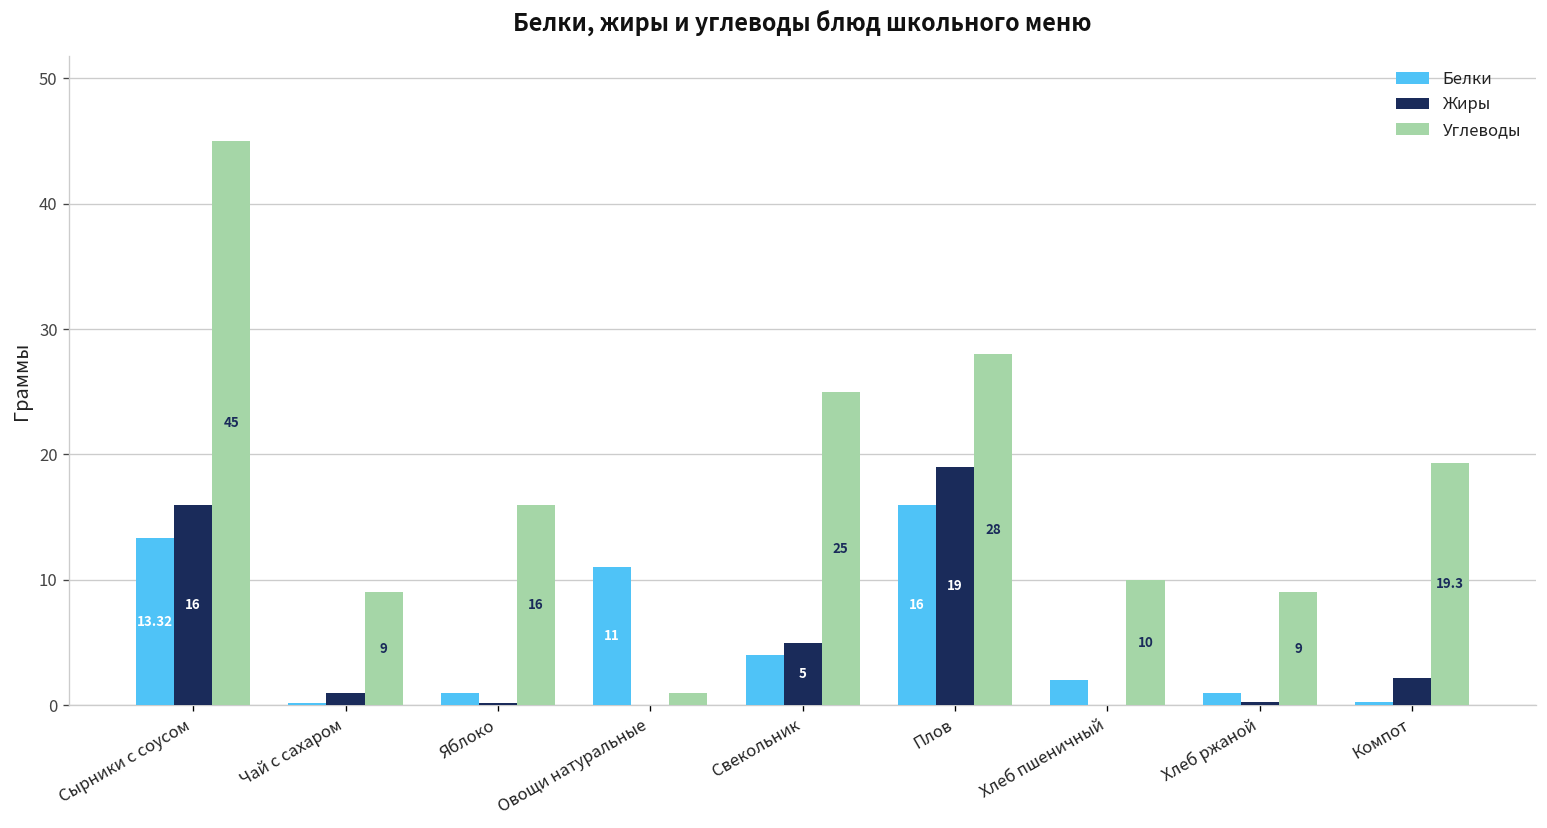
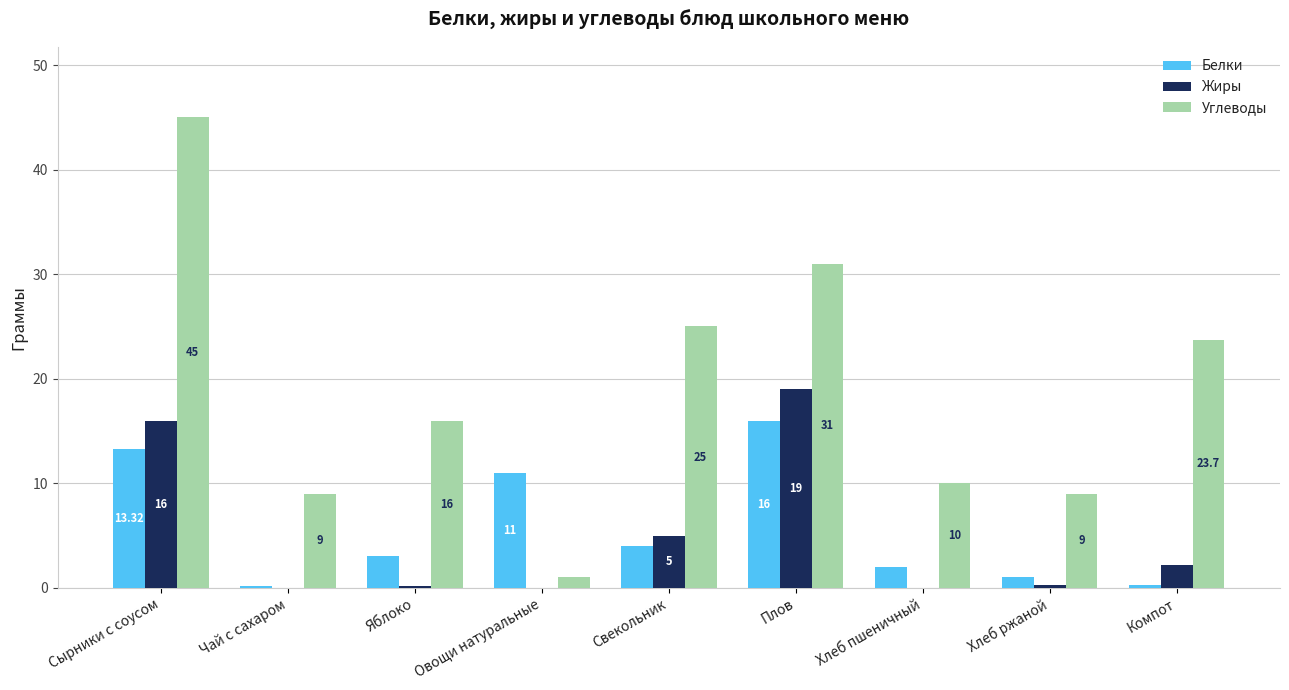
Жиры, Чай с сахаром: 1 -> 0
Белки, Яблоко: 1 -> 3
Углеводы, Плов: 28 -> 31
Углеводы, Компот: 19.3 -> 23.7
